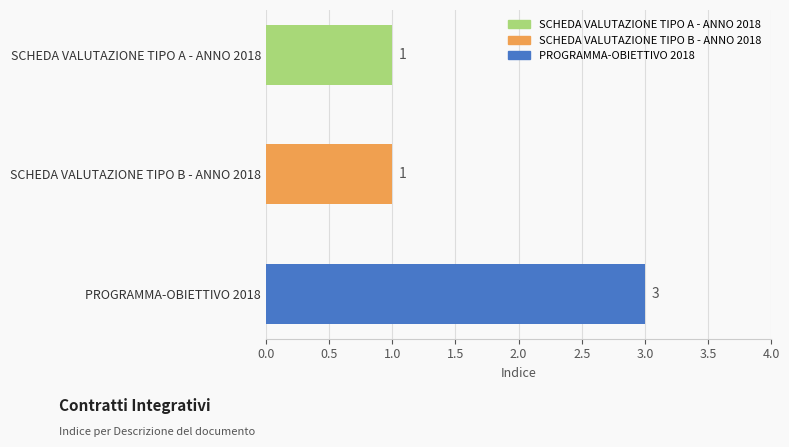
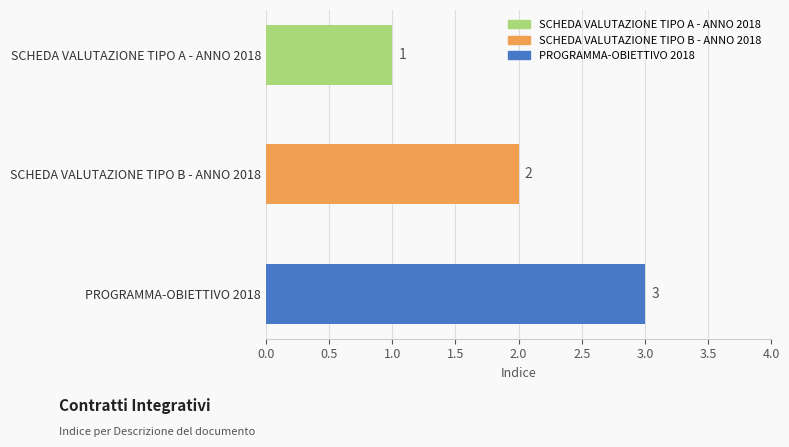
SCHEDA VALUTAZIONE TIPO B - ANNO 2018, SCHEDA VALUTAZIONE TIPO B - ANNO 2018: 1 -> 2
